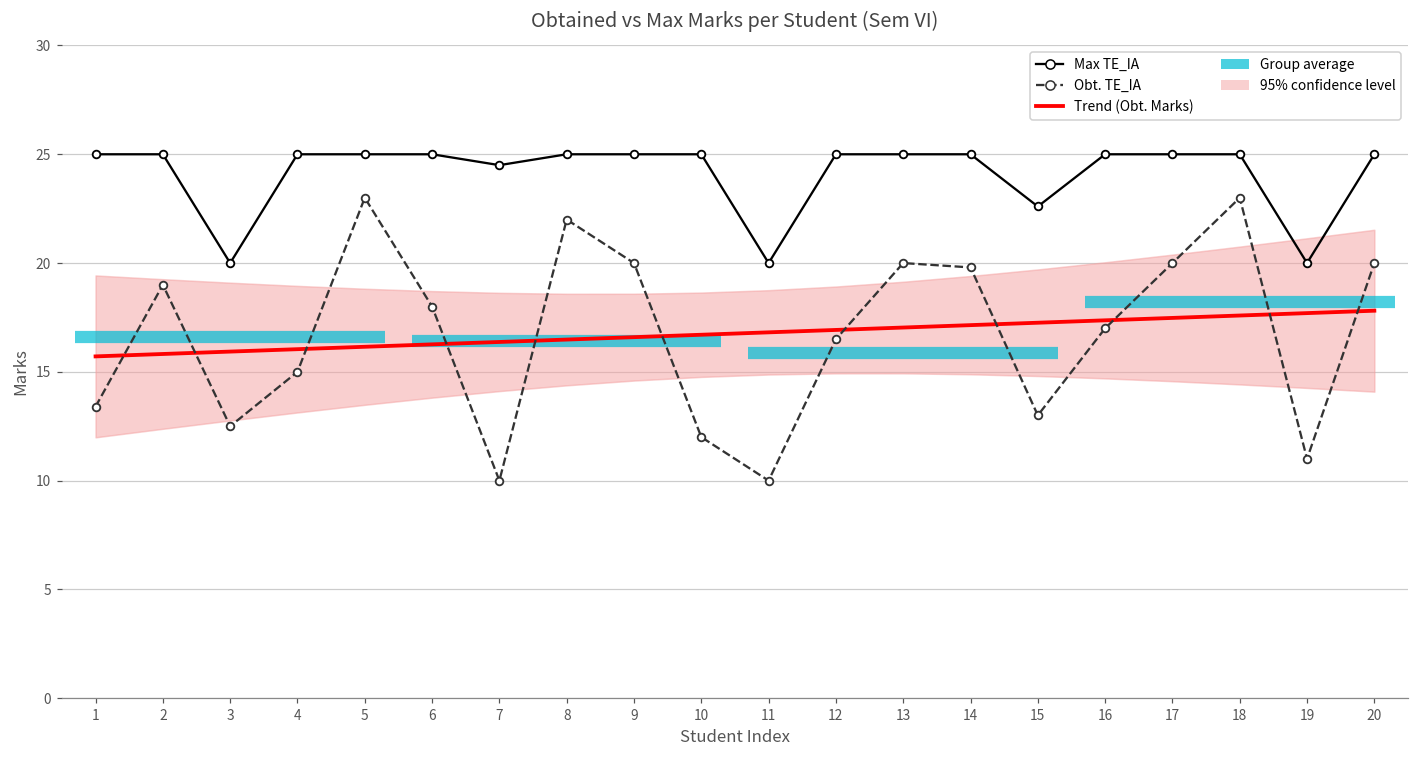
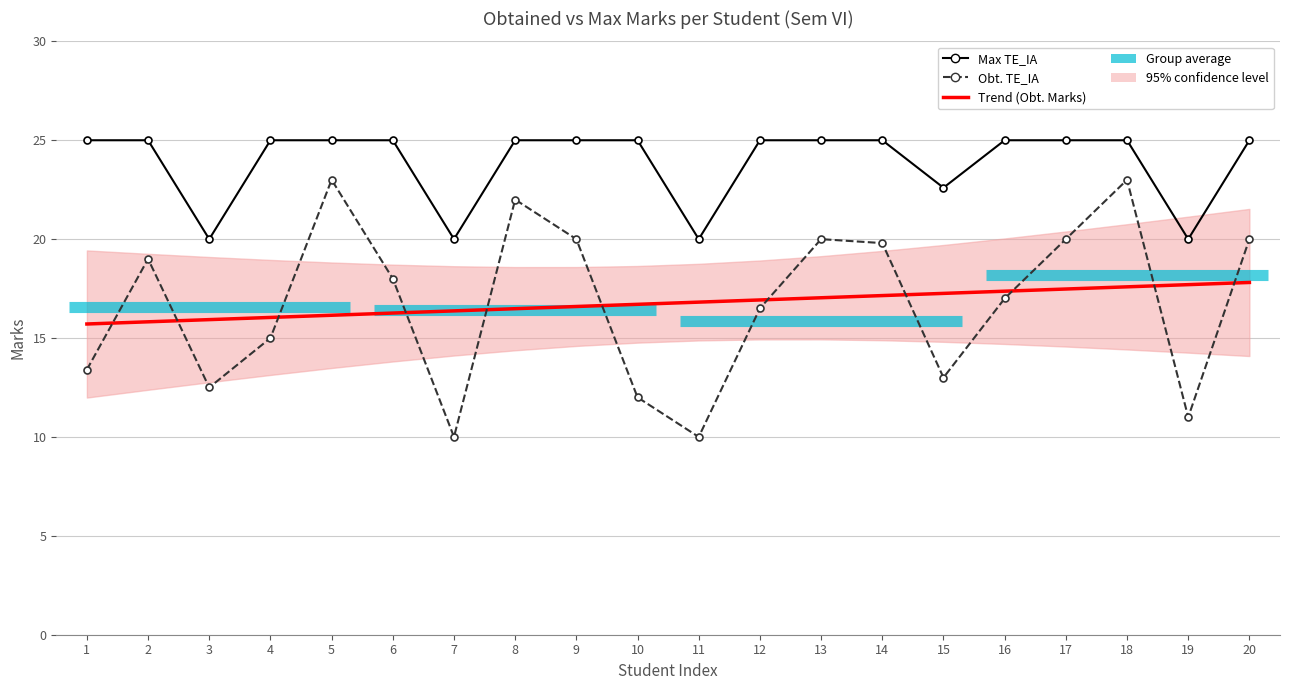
Max TE_IA, 7: 24.5 -> 20.0
